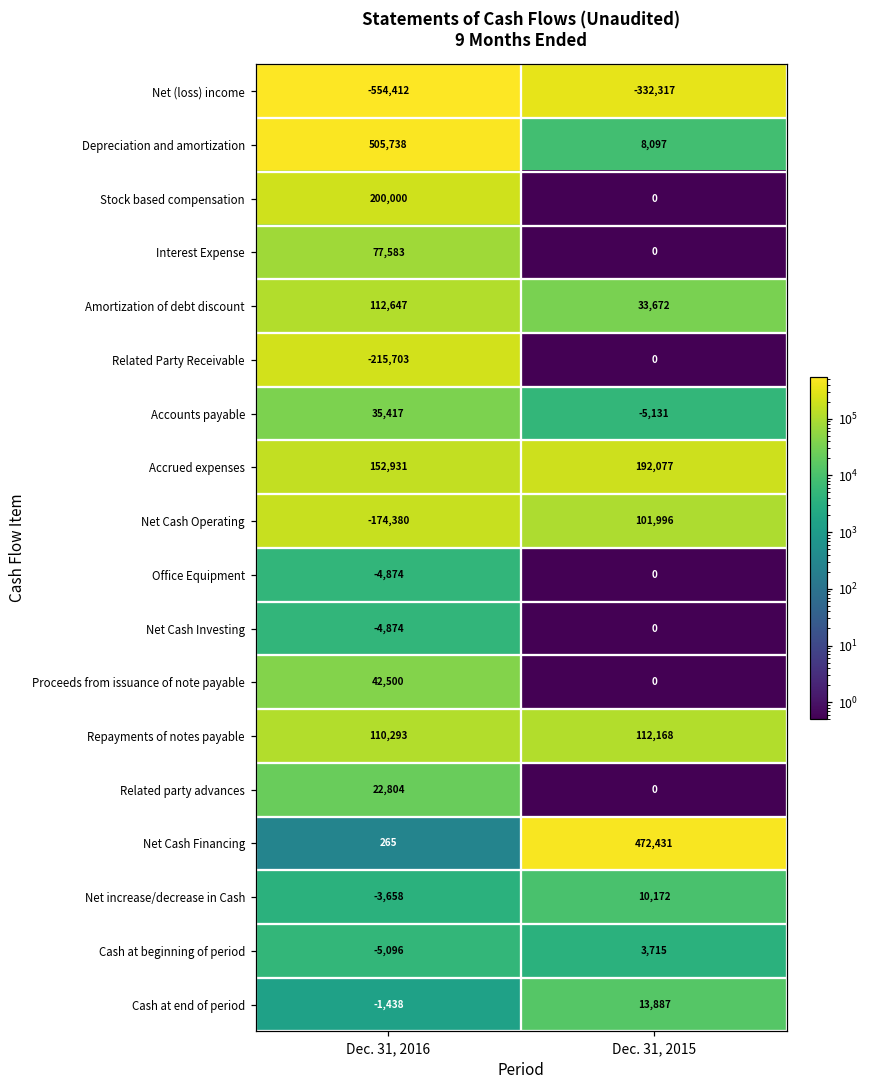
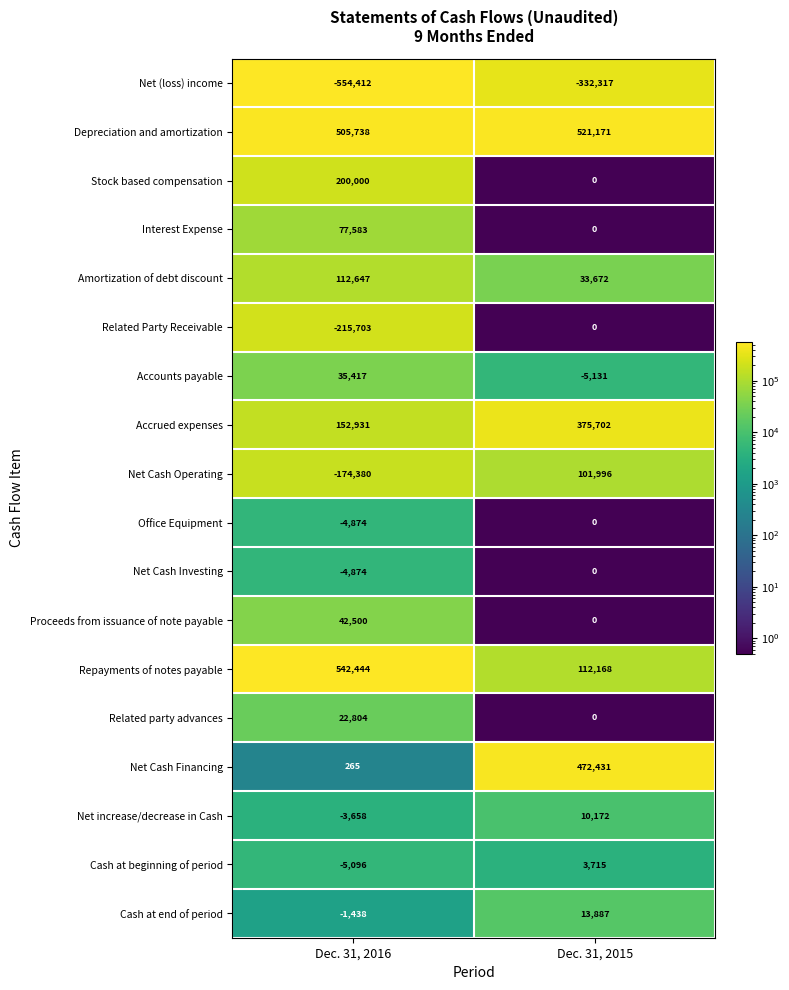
Depreciation and amortization, Dec. 31, 2015: 8,097 -> 521,171
Accrued expenses, Dec. 31, 2015: 192,077 -> 375,702
Repayments of notes payable, Dec. 31, 2016: 110,293 -> 542,444
